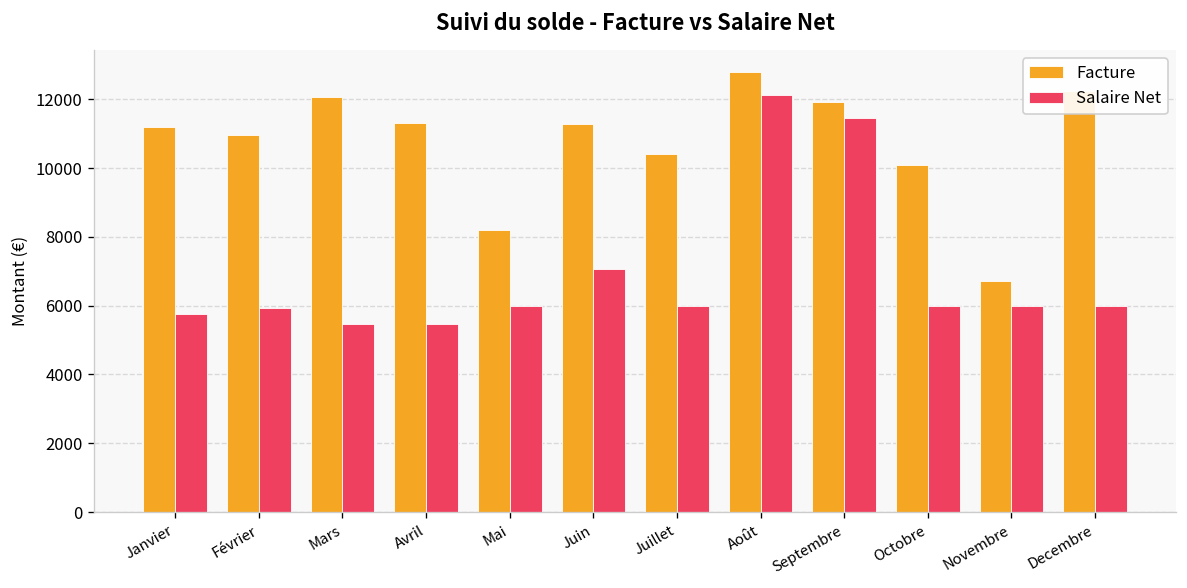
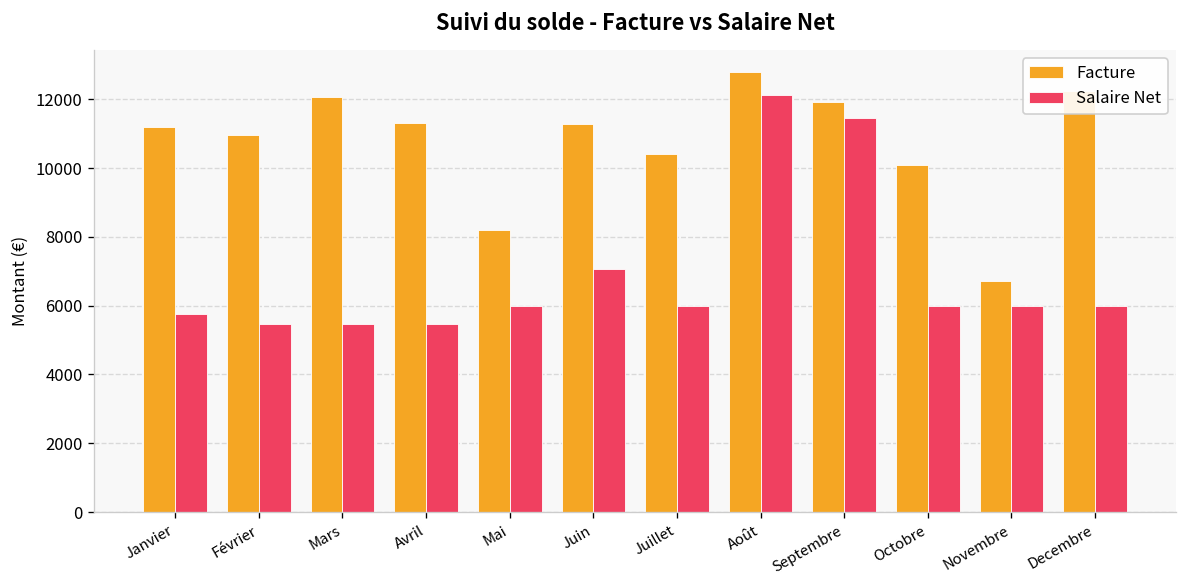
Salaire Net, Février: 5900 -> 5500
